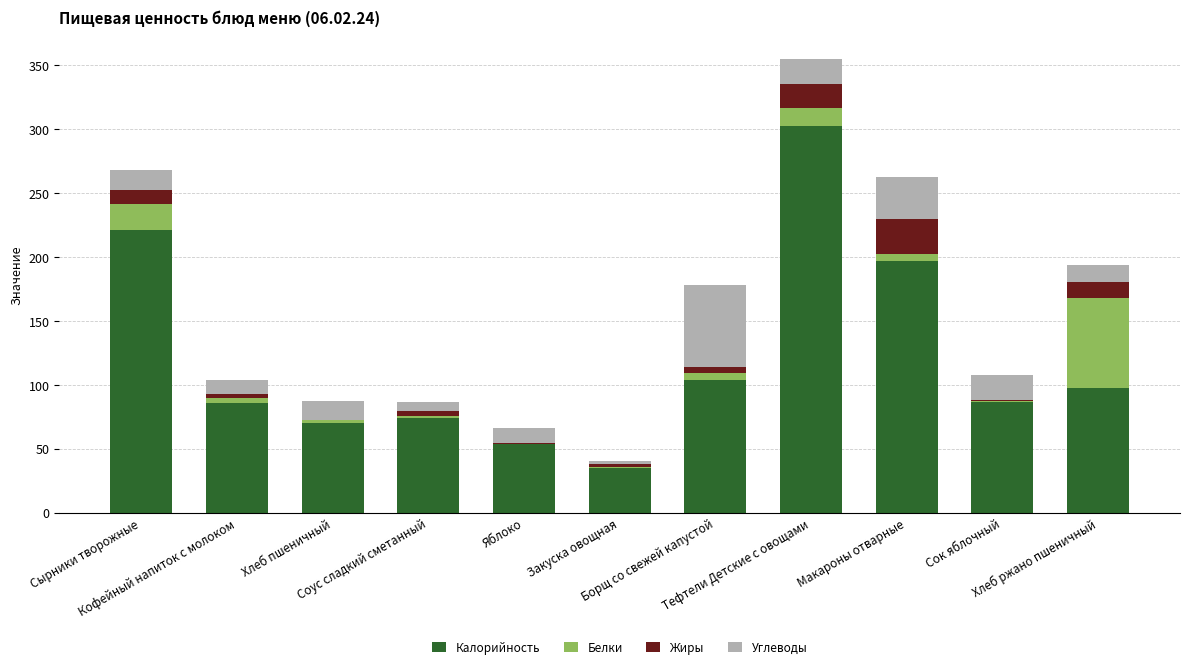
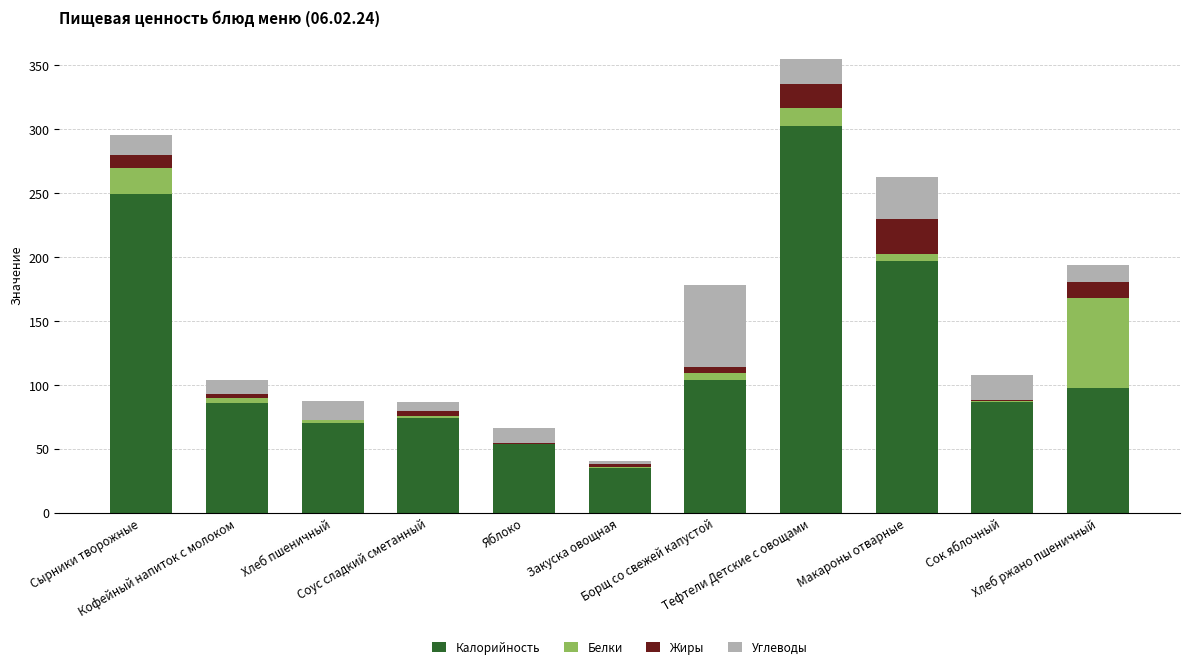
Калорийность, Сырники творожные: 221 -> 249
